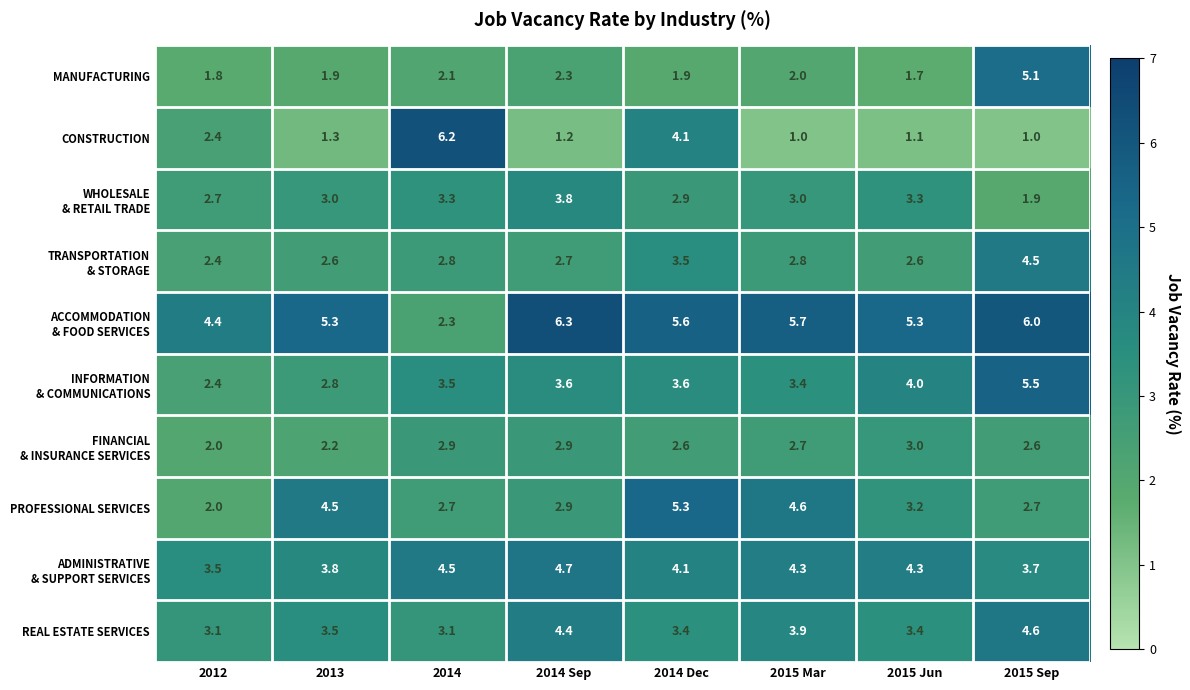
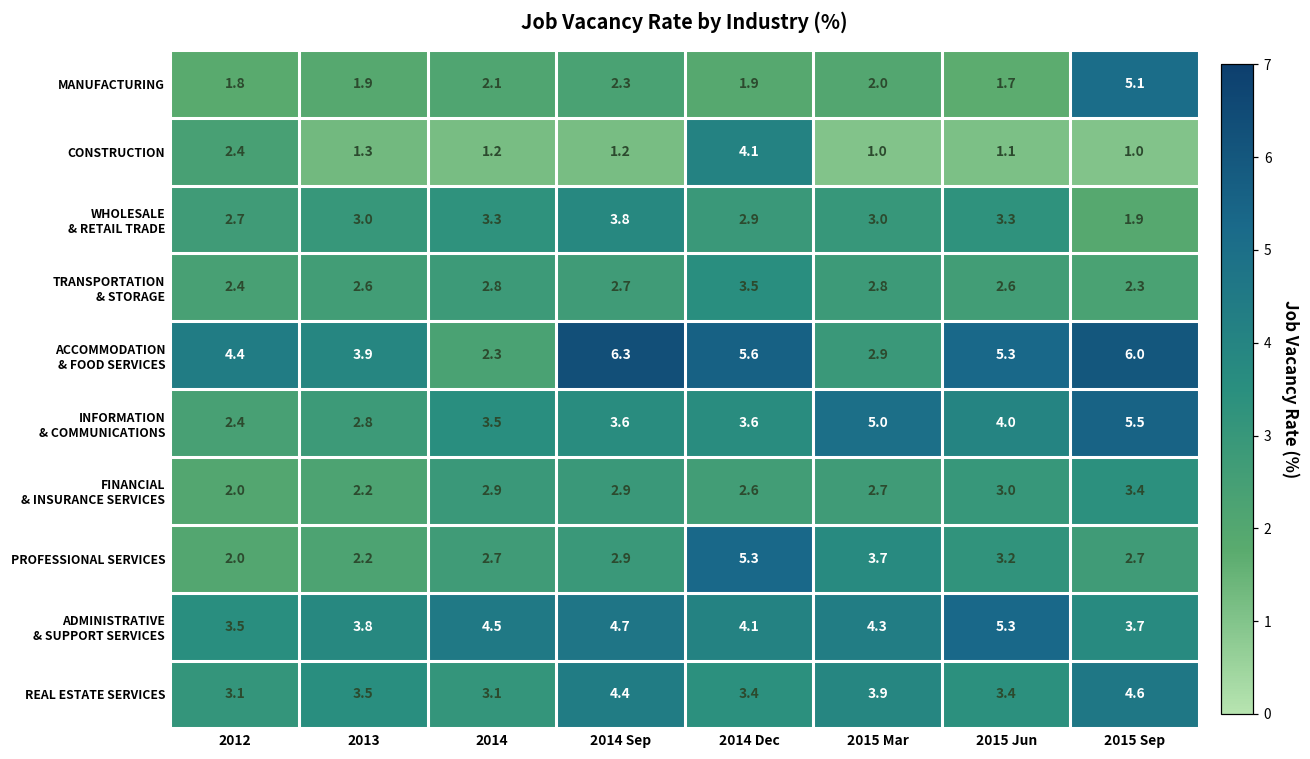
CONSTRUCTION, 2014: 6.2 -> 1.2
TRANSPORTATION & STORAGE, 2015 Sep: 4.5 -> 2.3
ACCOMMODATION & FOOD SERVICES, 2013: 5.3 -> 3.9
ACCOMMODATION & FOOD SERVICES, 2015 Mar: 5.7 -> 2.9
INFORMATION & COMMUNICATIONS, 2015 Mar: 3.4 -> 5.0
FINANCIAL & INSURANCE SERVICES, 2015 Sep: 2.6 -> 3.4
PROFESSIONAL SERVICES, 2013: 4.5 -> 2.2
PROFESSIONAL SERVICES, 2015 Mar: 4.6 -> 3.7
ADMINISTRATIVE & SUPPORT SERVICES, 2015 Jun: 4.3 -> 5.3
